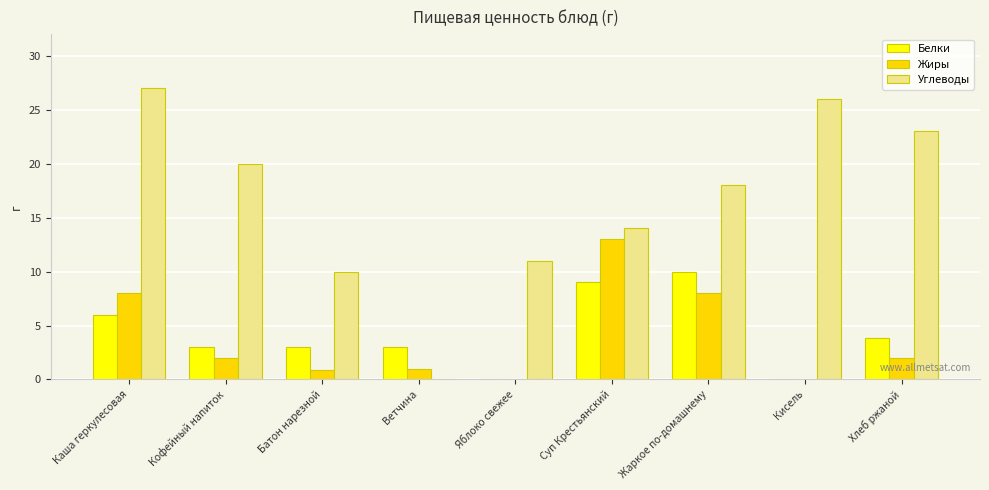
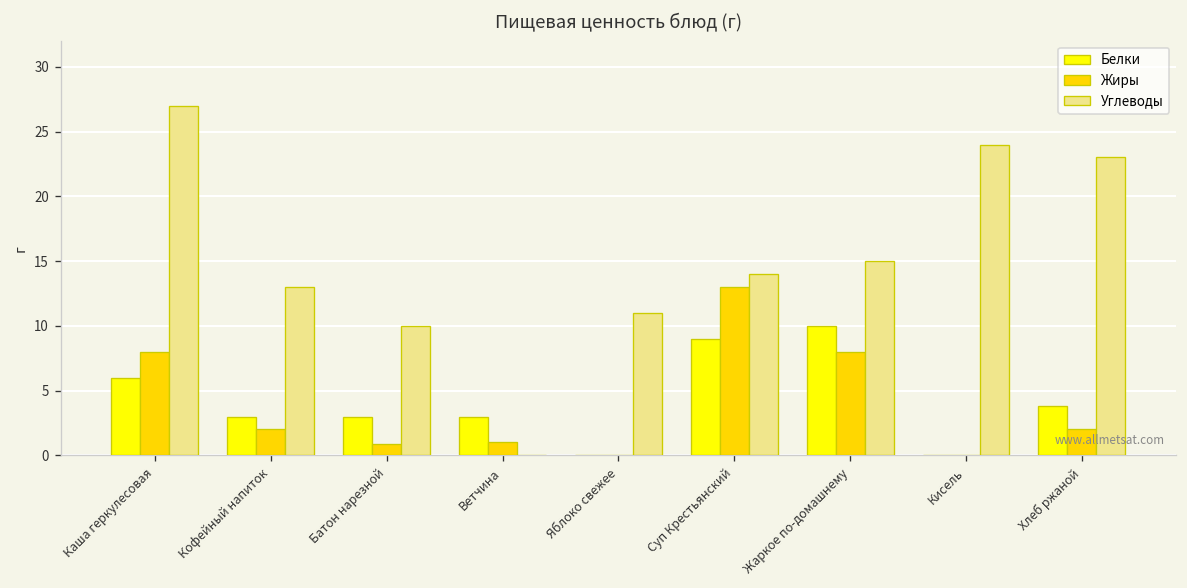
Углеводы, Кофейный напиток: 20 -> 13
Углеводы, Жаркое по-домашнему: 18 -> 15
Углеводы, Кисель: 26 -> 24
